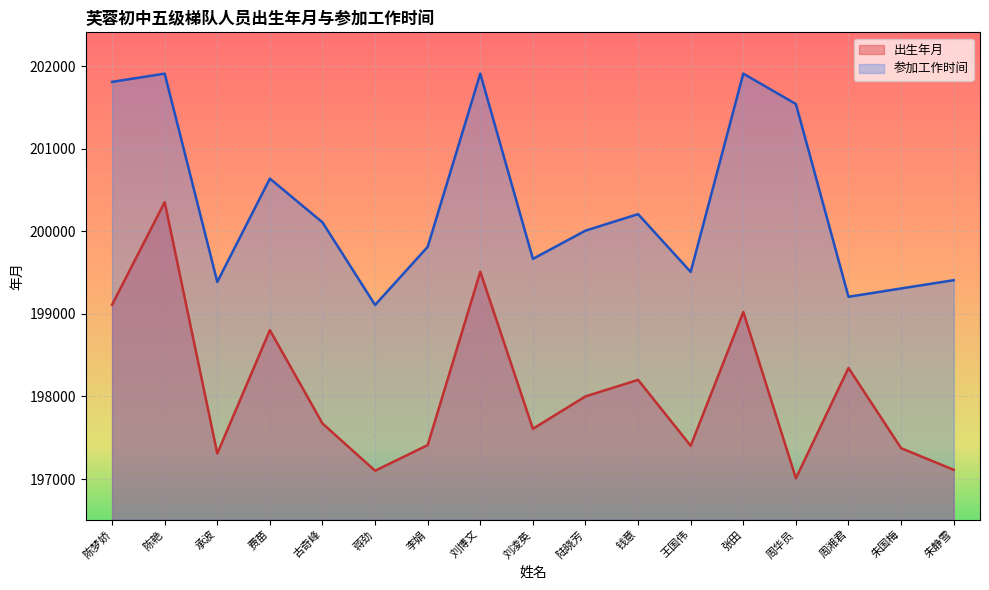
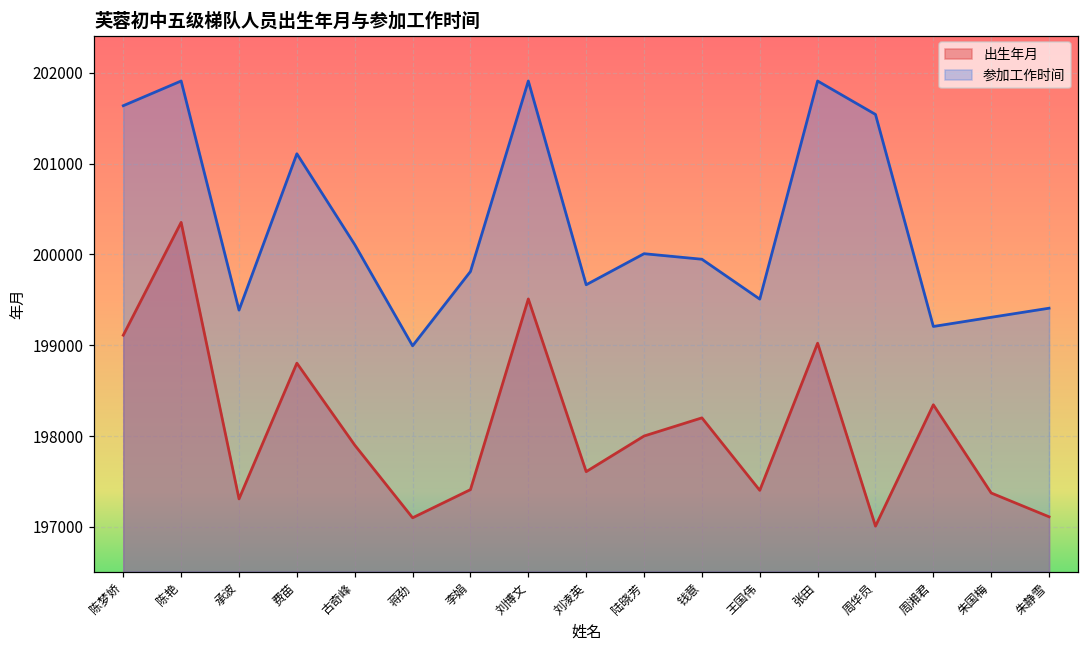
参加工作时间, 陈梦娇: 201800 -> 201600
参加工作时间, 费苗: 200600 -> 201100
出生年月, 古奇峰: 197700 -> 197900
参加工作时间, 蒋劲: 199100 -> 199000
参加工作时间, 钱意: 200200 -> 199900
